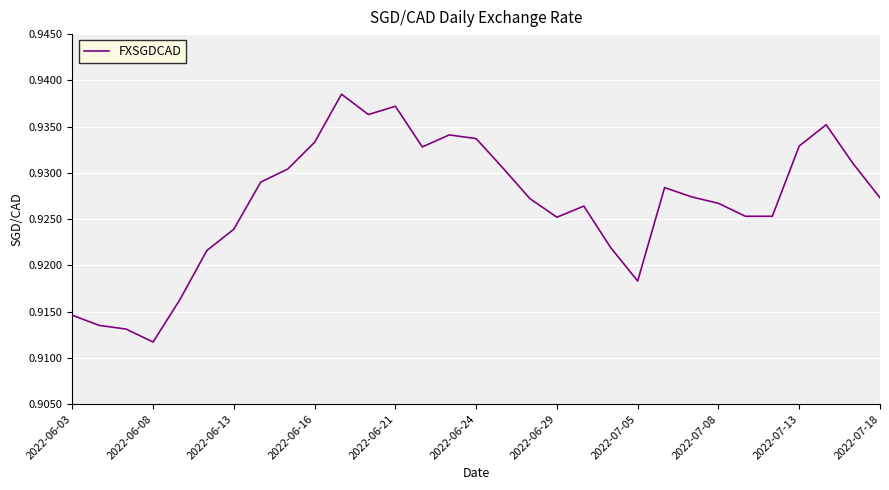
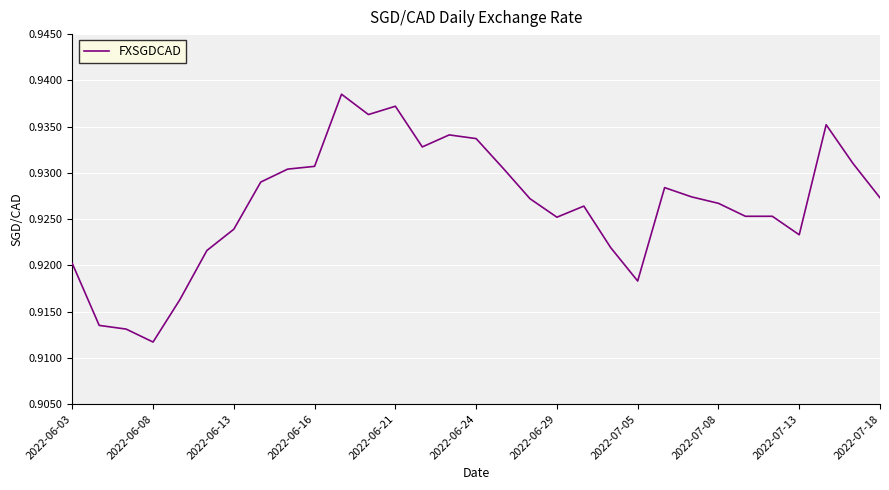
2022-06-03: 0.915 -> 0.920
2022-06-16: 0.933 -> 0.931
2022-07-13: 0.933 -> 0.923
